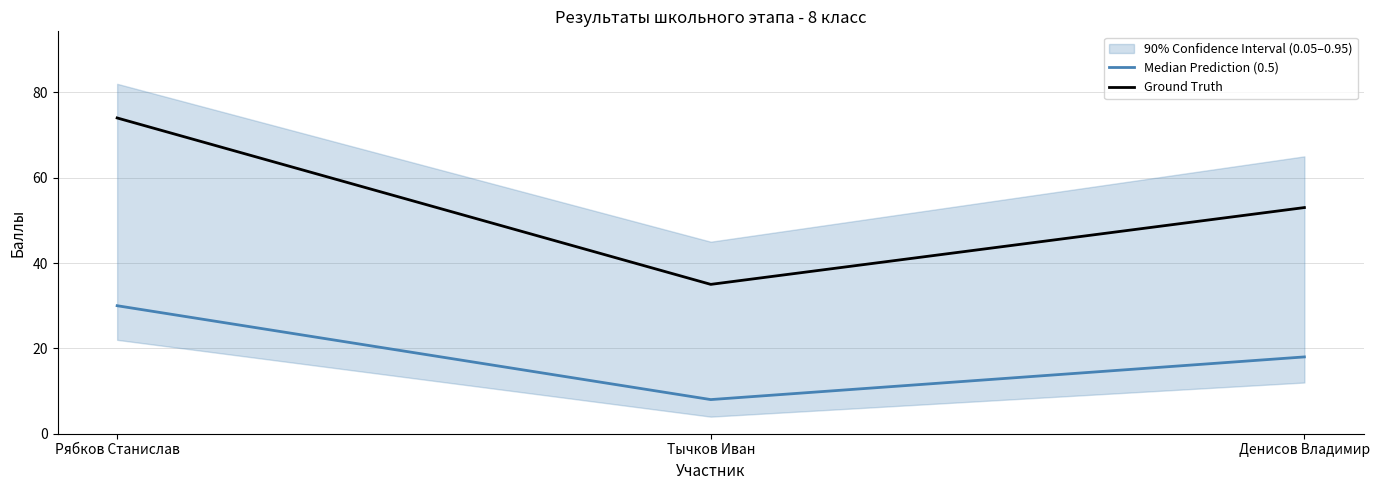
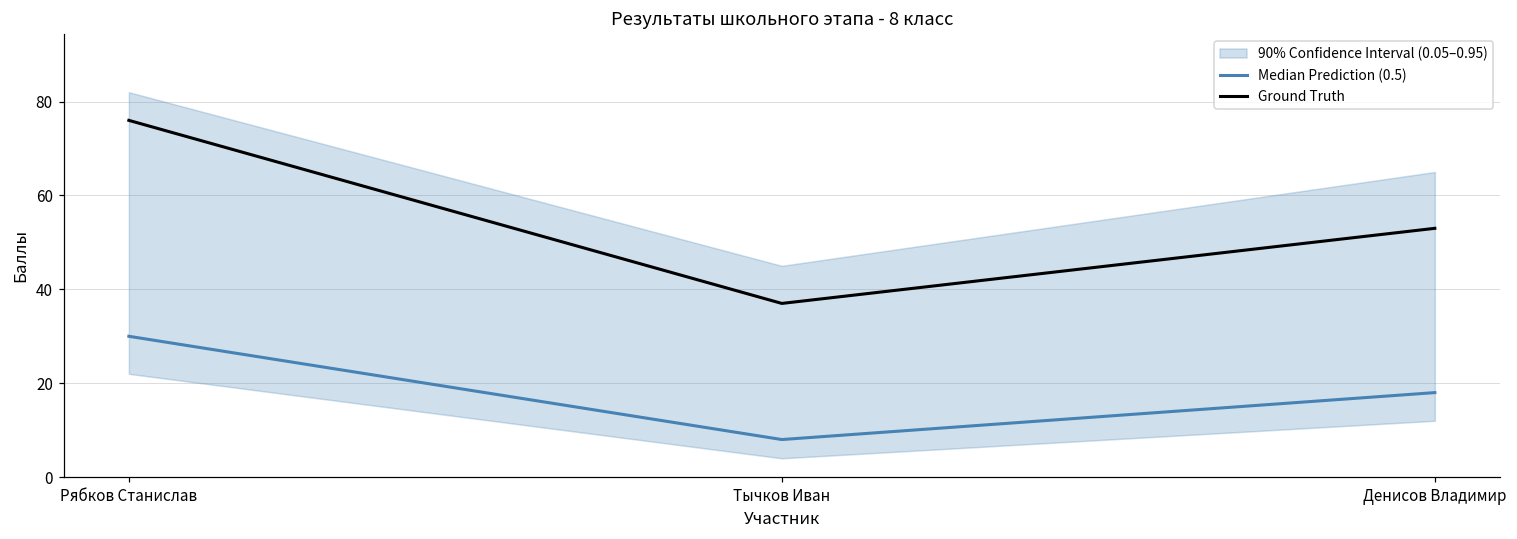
Ground Truth, Рябков Станислав: 74 -> 76
Ground Truth, Тычков Иван: 35 -> 37
